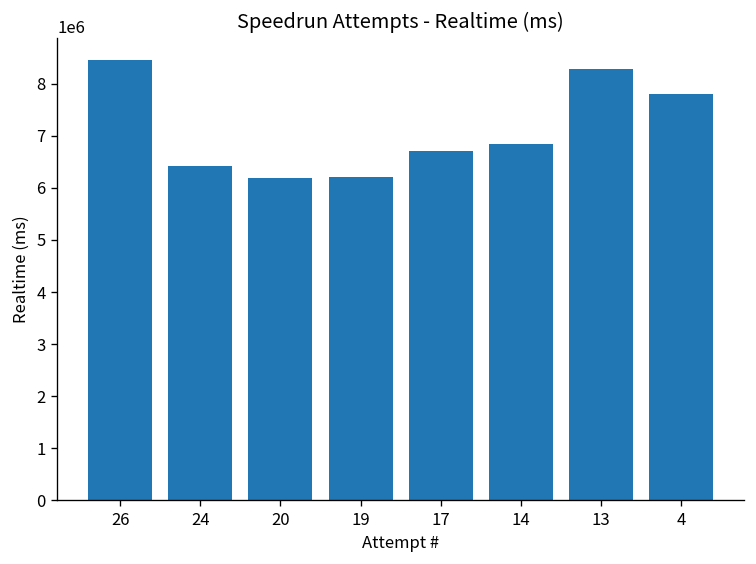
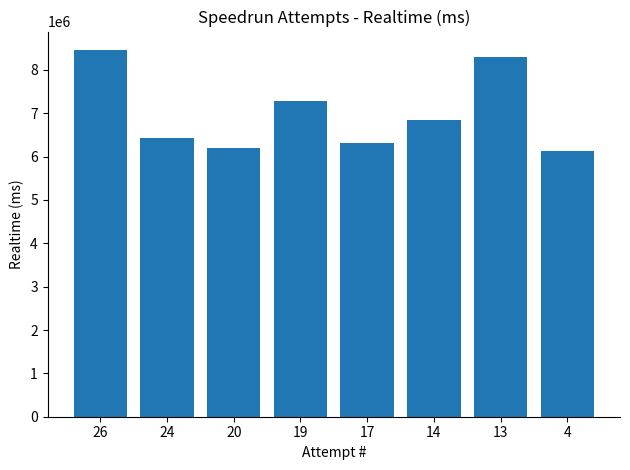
19: 6200000 -> 7300000
17: 6700000 -> 6300000
4: 7800000 -> 6100000
